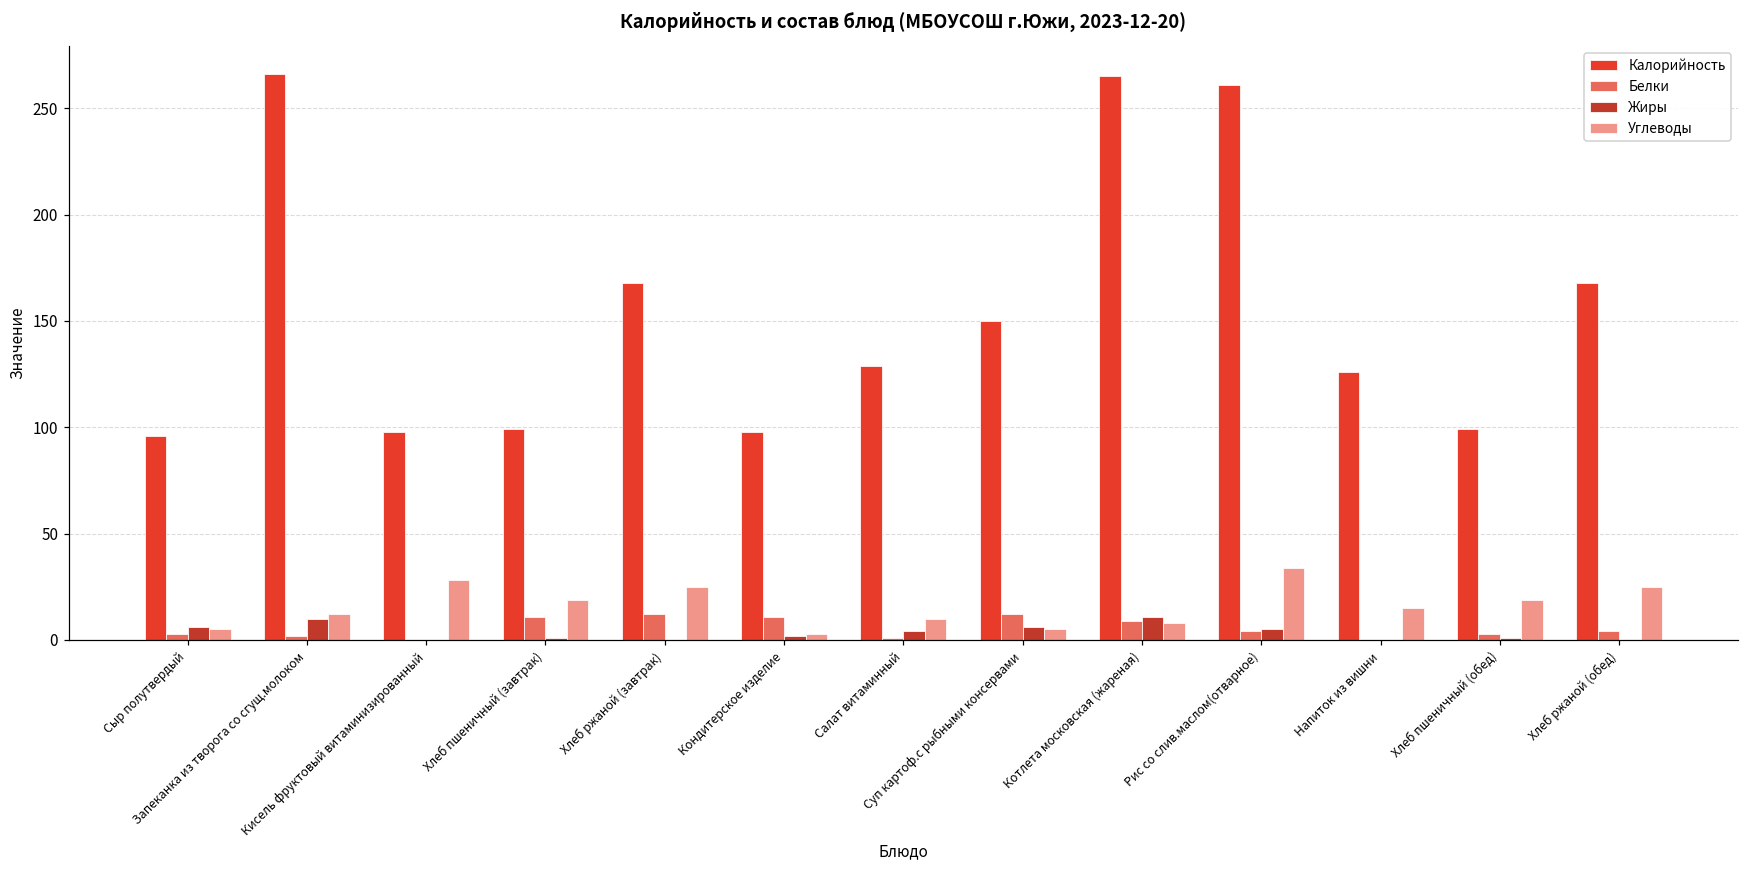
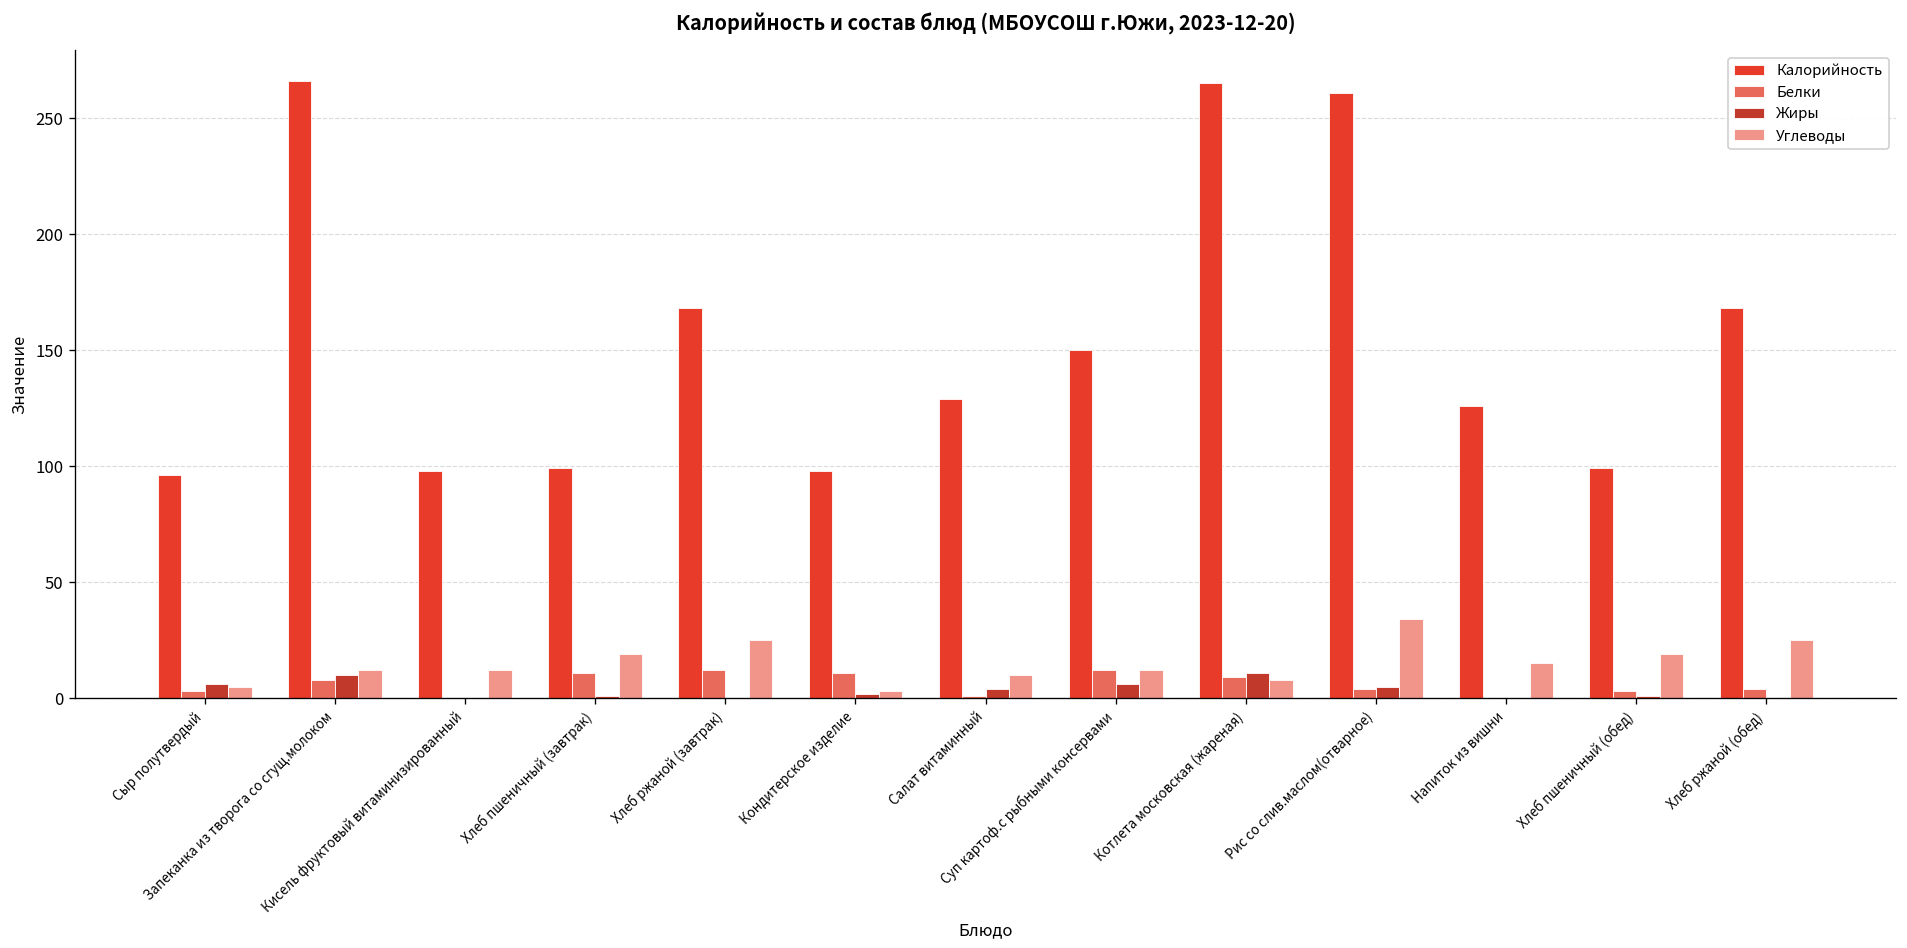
Белки, Запеканка из творога со сгущ.молоком: 2 -> 8
Углеводы, Кисель фруктовый витаминизированный: 28 -> 12
Углеводы, Суп картоф.с рыбными консервами: 5 -> 12
